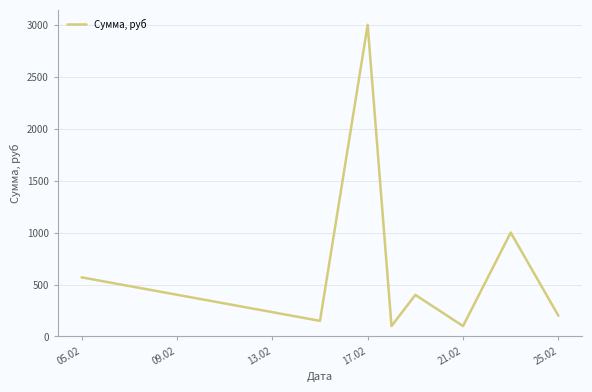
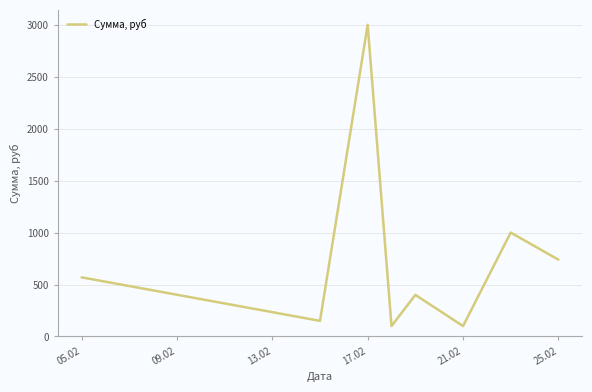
25.02: 200 -> 740
